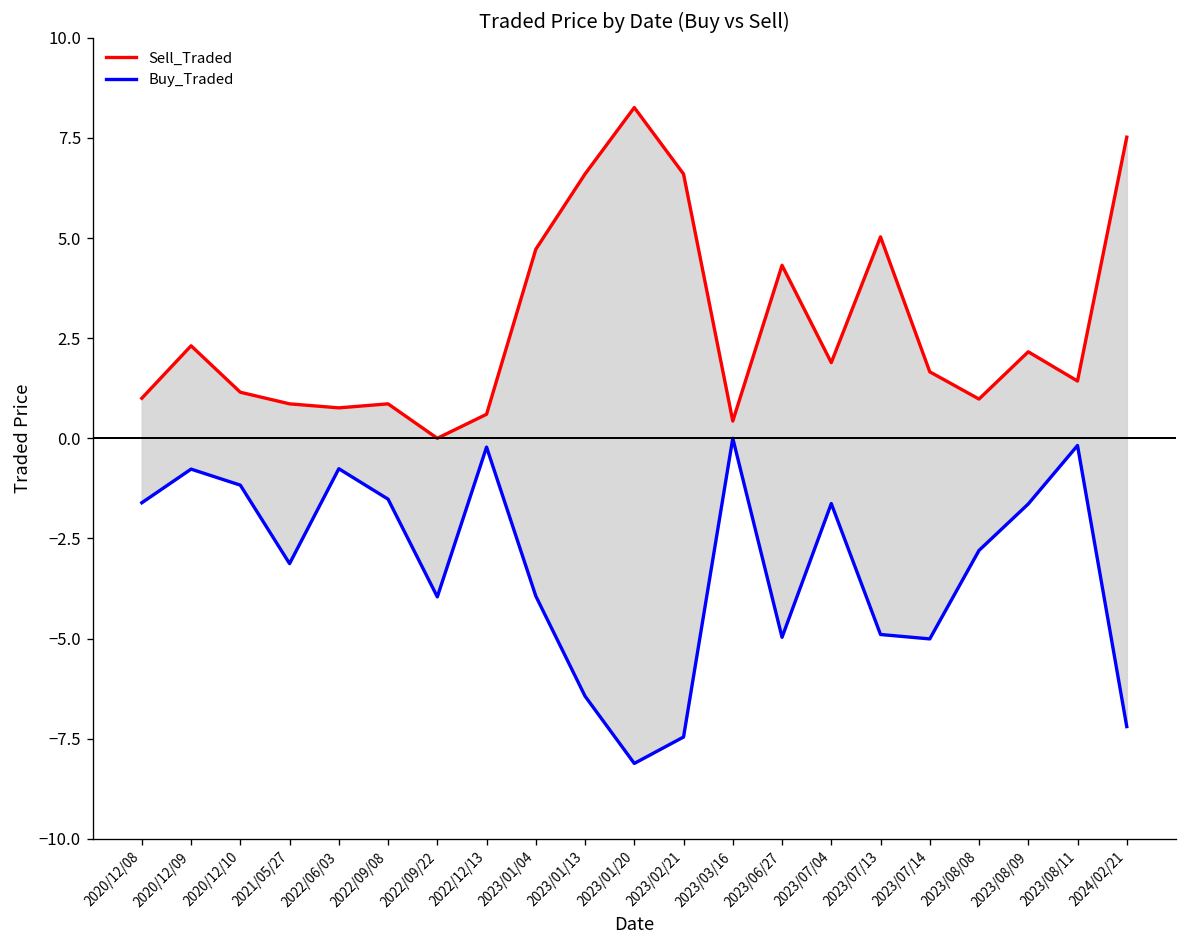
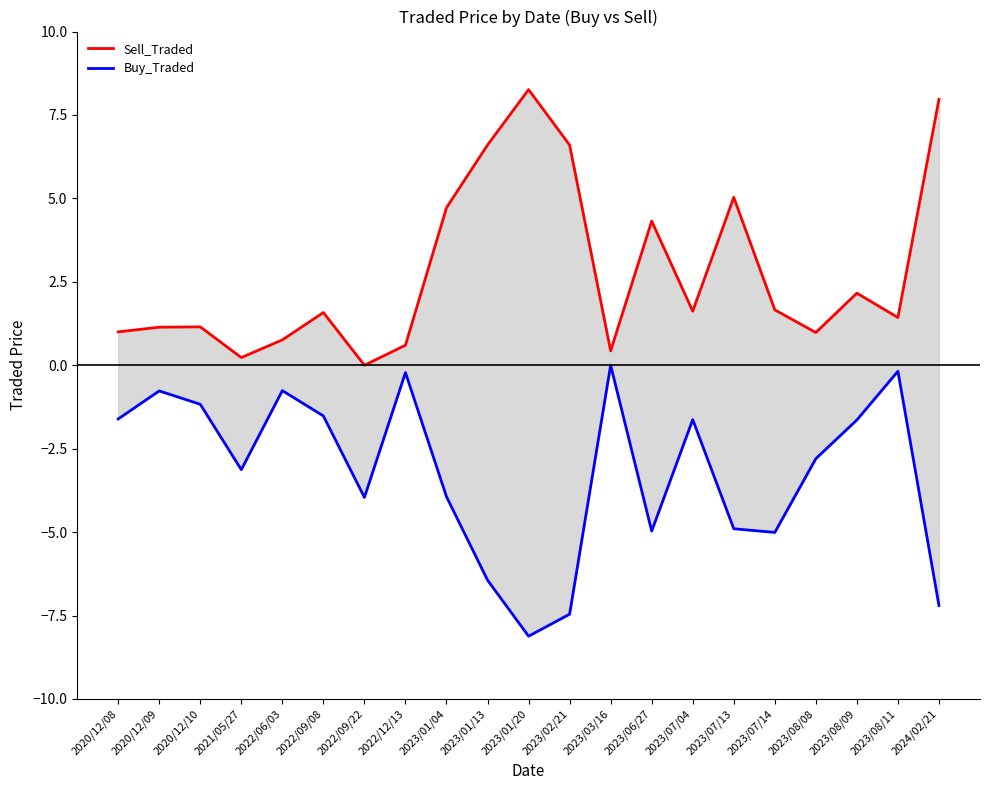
Sell_Traded, 2020/12/09: 2.3 -> 1.1
Sell_Traded, 2021/05/27: 0.9 -> 0.2
Sell_Traded, 2022/09/08: 0.9 -> 1.6
Sell_Traded, 2023/07/04: 1.9 -> 1.6
Sell_Traded, 2024/02/21: 7.5 -> 8.0
